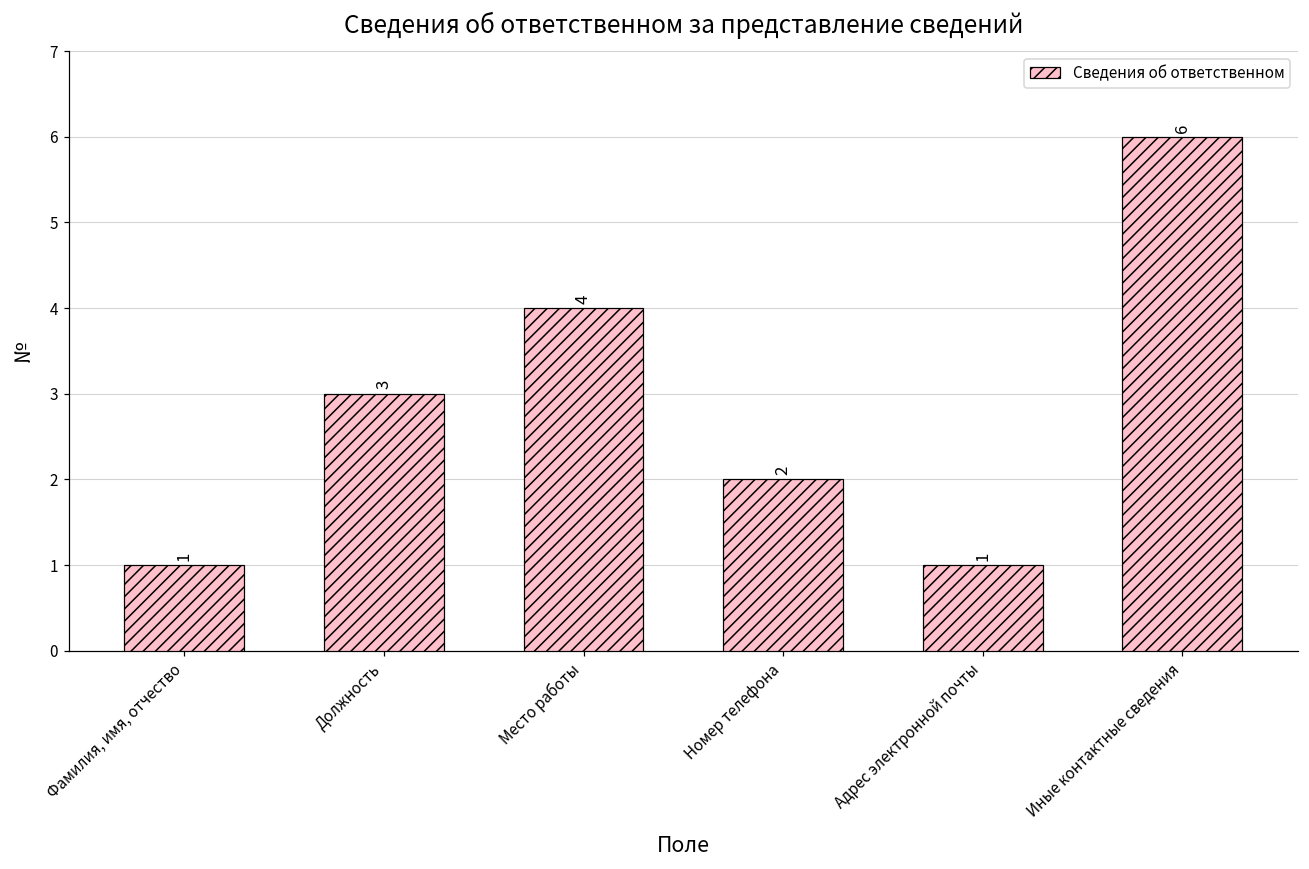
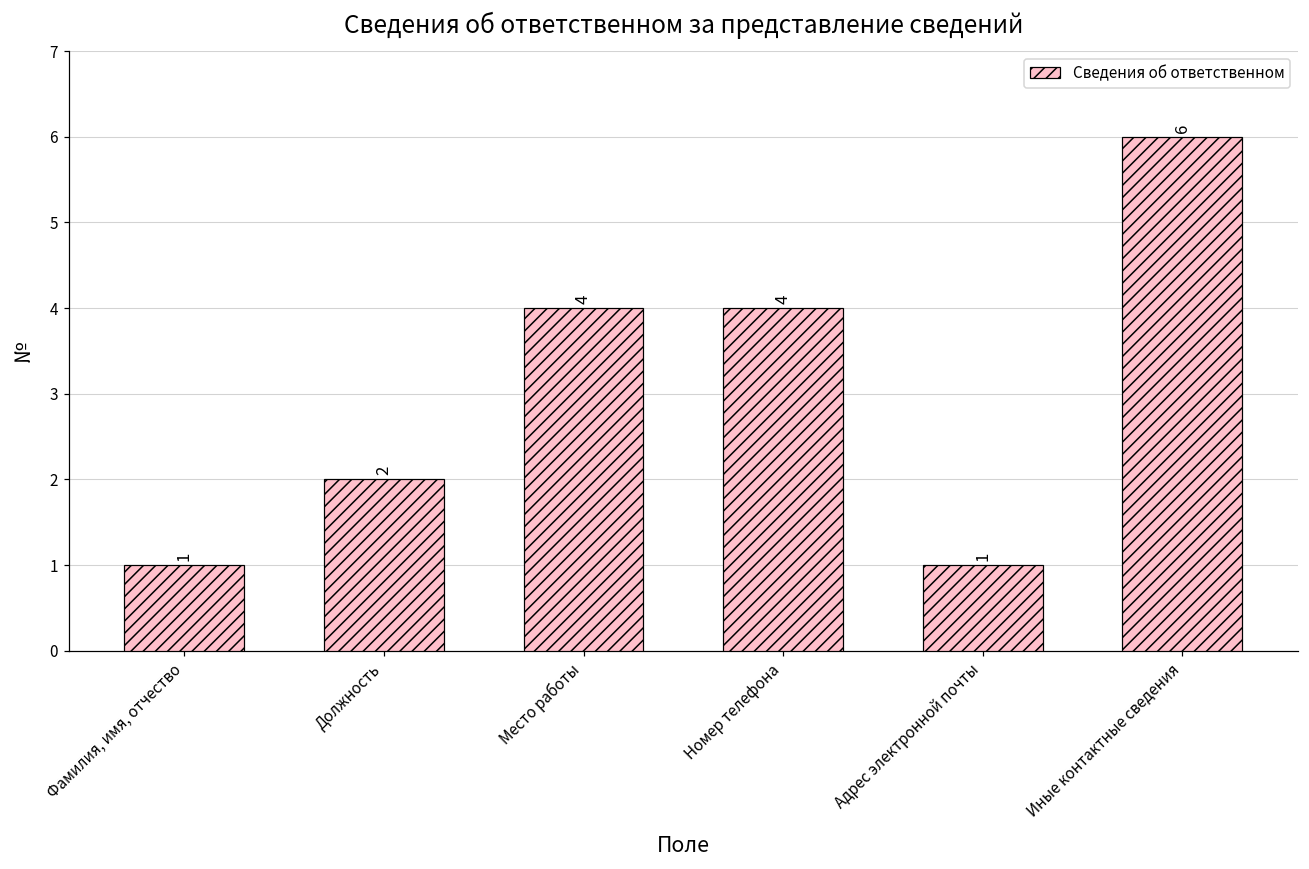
Должность: 3 -> 2
Номер телефона: 2 -> 4
